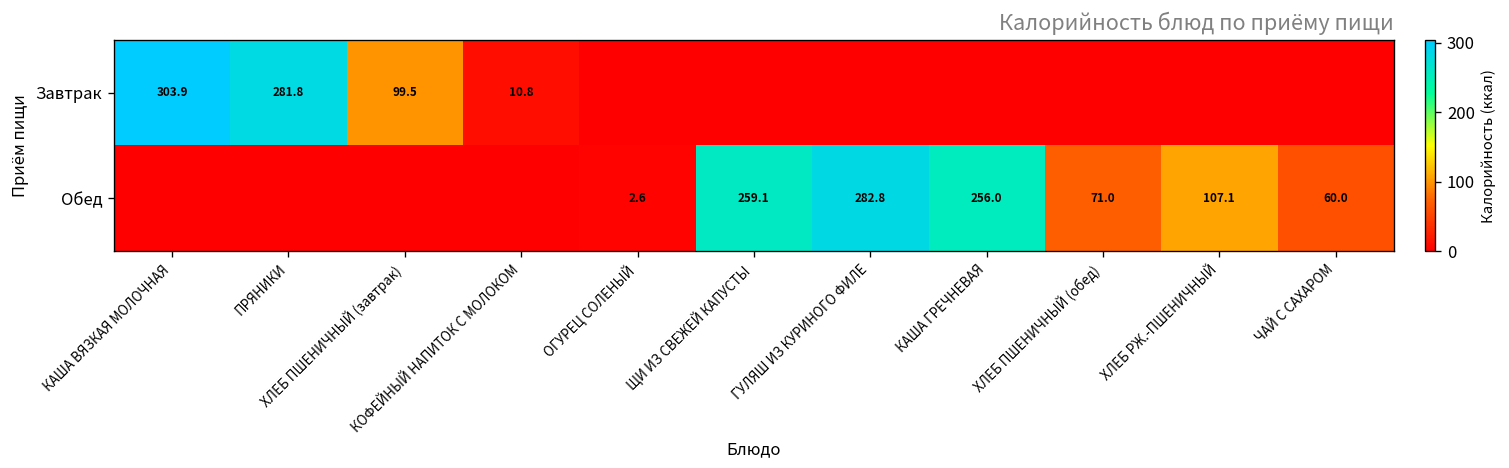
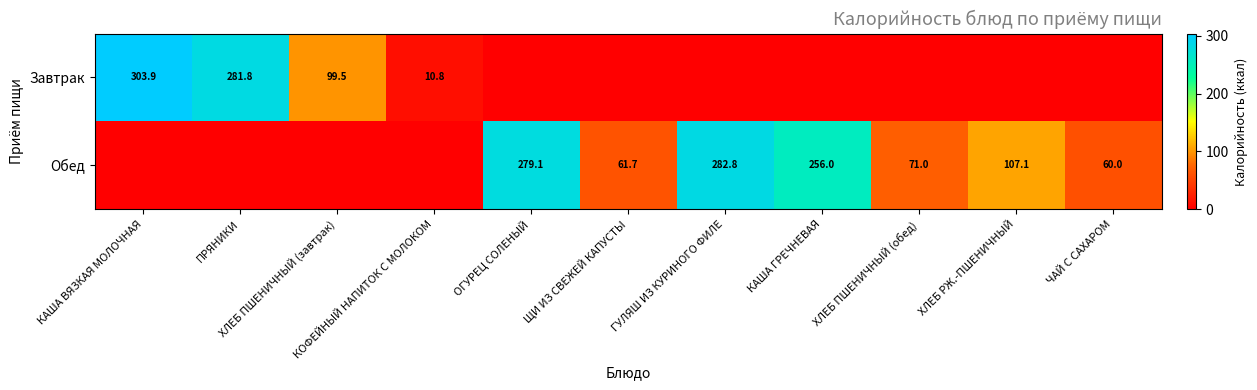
Обед, ОГУРЕЦ СОЛЕНЫЙ: 2.6 -> 279.1
Обед, ЩИ ИЗ СВЕЖЕЙ КАПУСТЫ: 259.1 -> 61.7
